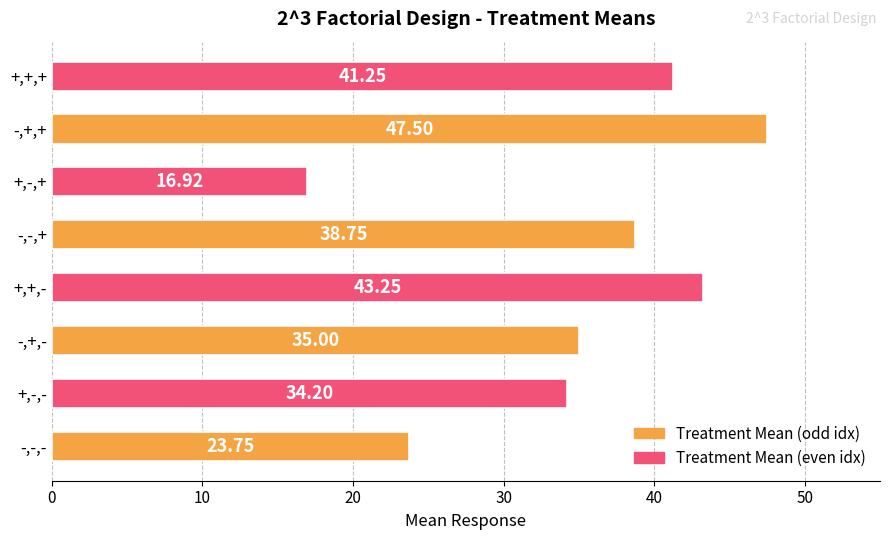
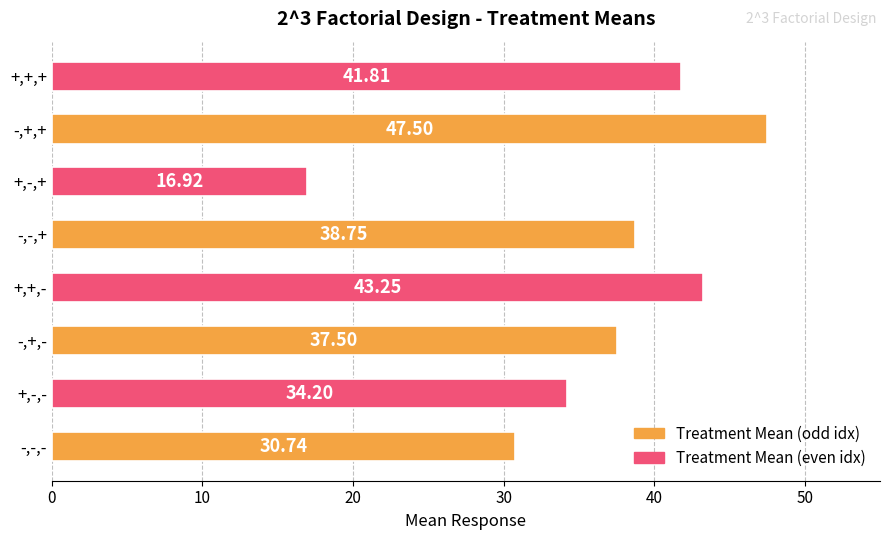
+,+,+: 41.25 -> 41.81
-,+,-: 35.00 -> 37.50
-,-,-: 23.75 -> 30.74
